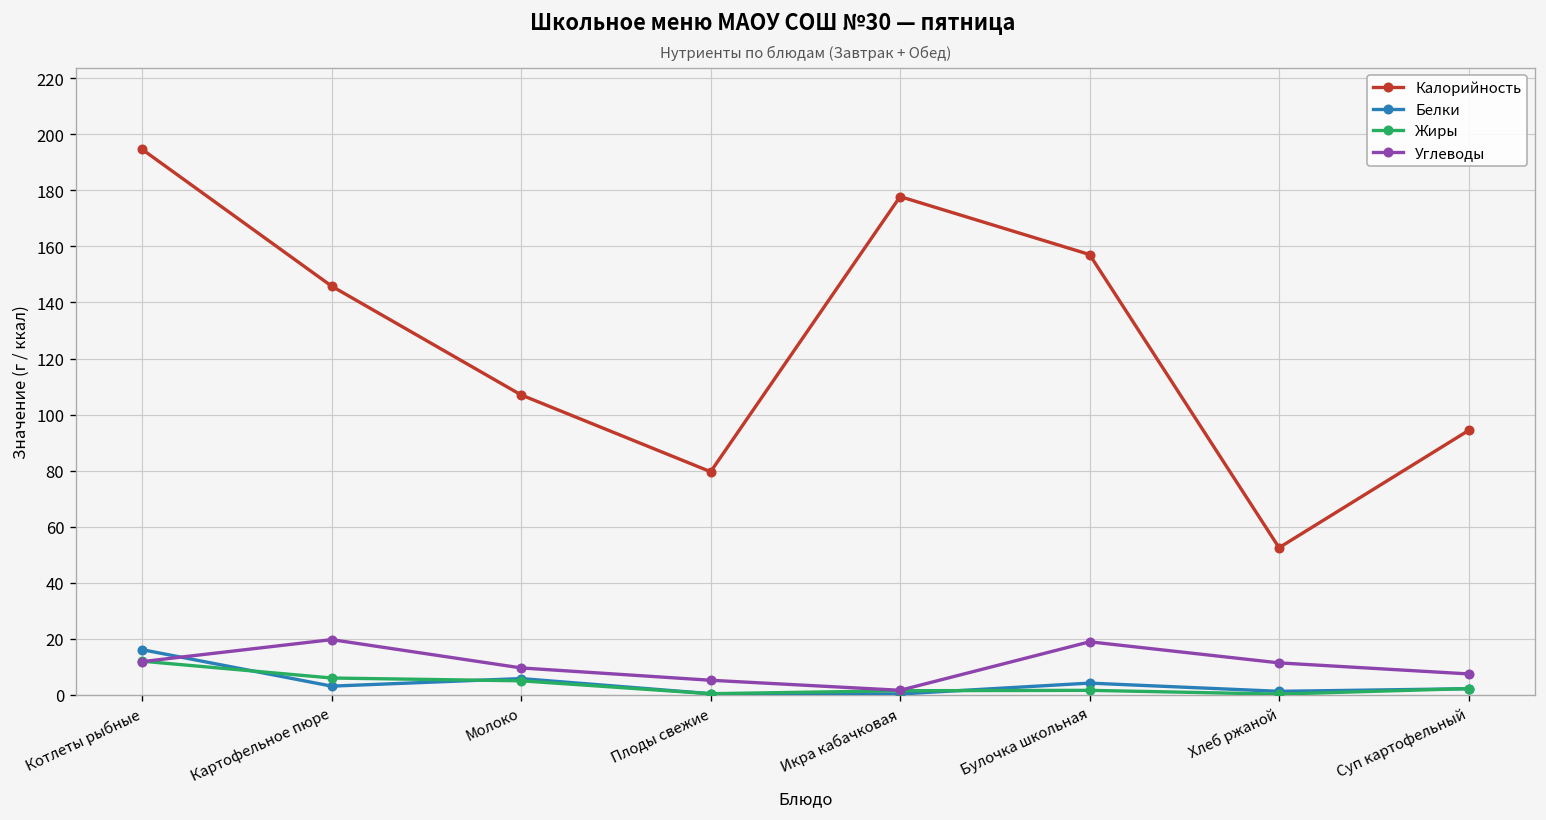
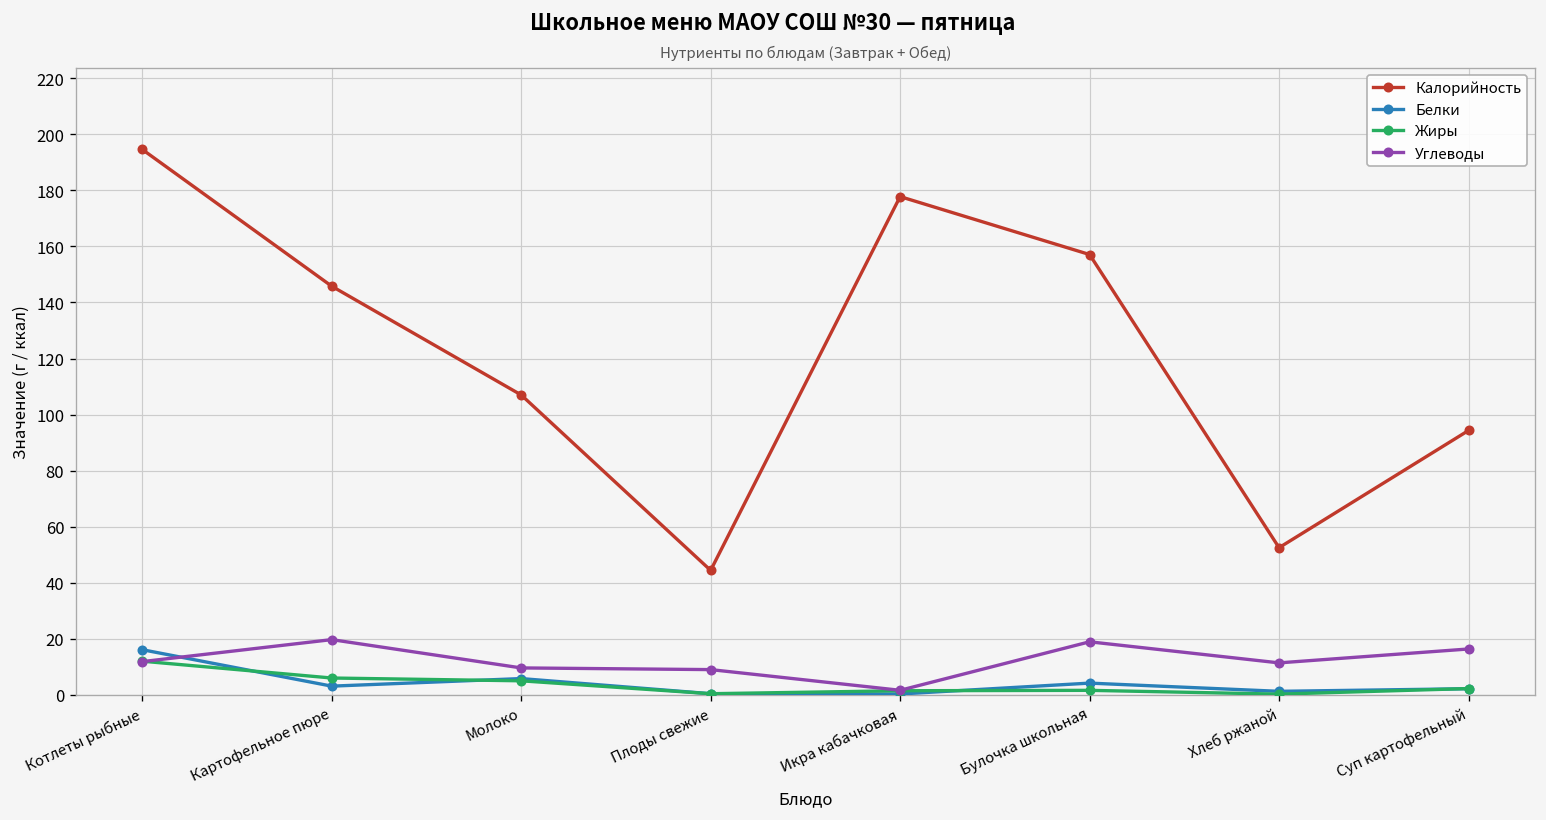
Калорийность, Плоды свежие: 80 -> 44
Углеводы, Плоды свежие: 5 -> 9
Углеводы, Суп картофельный: 7 -> 16
